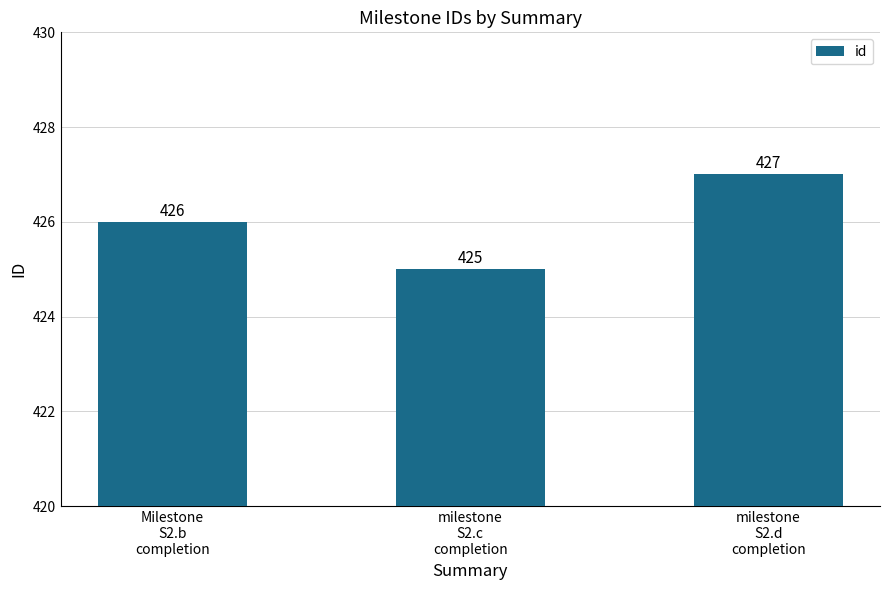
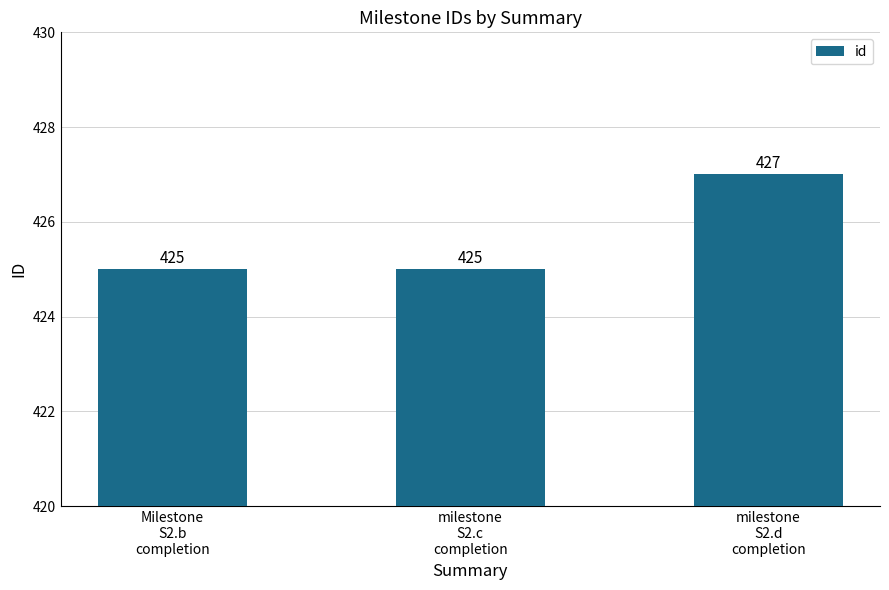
Milestone S2.b completion: 426 -> 425
